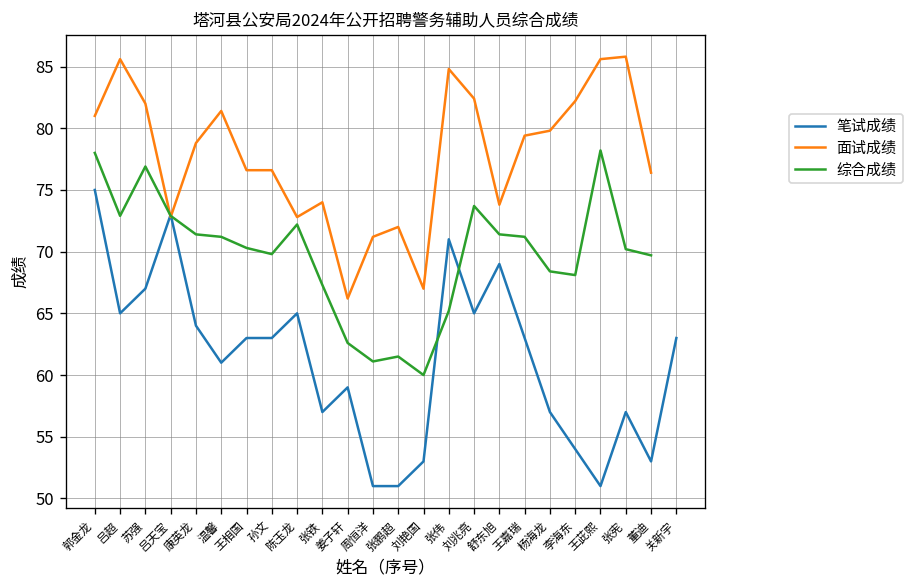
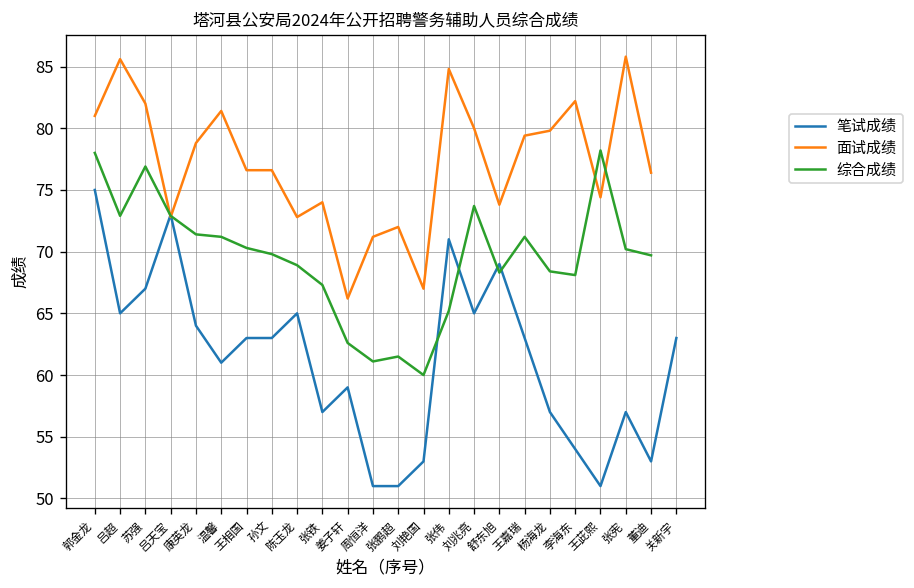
综合成绩, 陈玉龙: 72.2 -> 68.9
面试成绩, 刘兆亮: 82.4 -> 80.0
综合成绩, 舒东旭: 71.4 -> 68.3
面试成绩, 王茈熙: 85.6 -> 74.4
